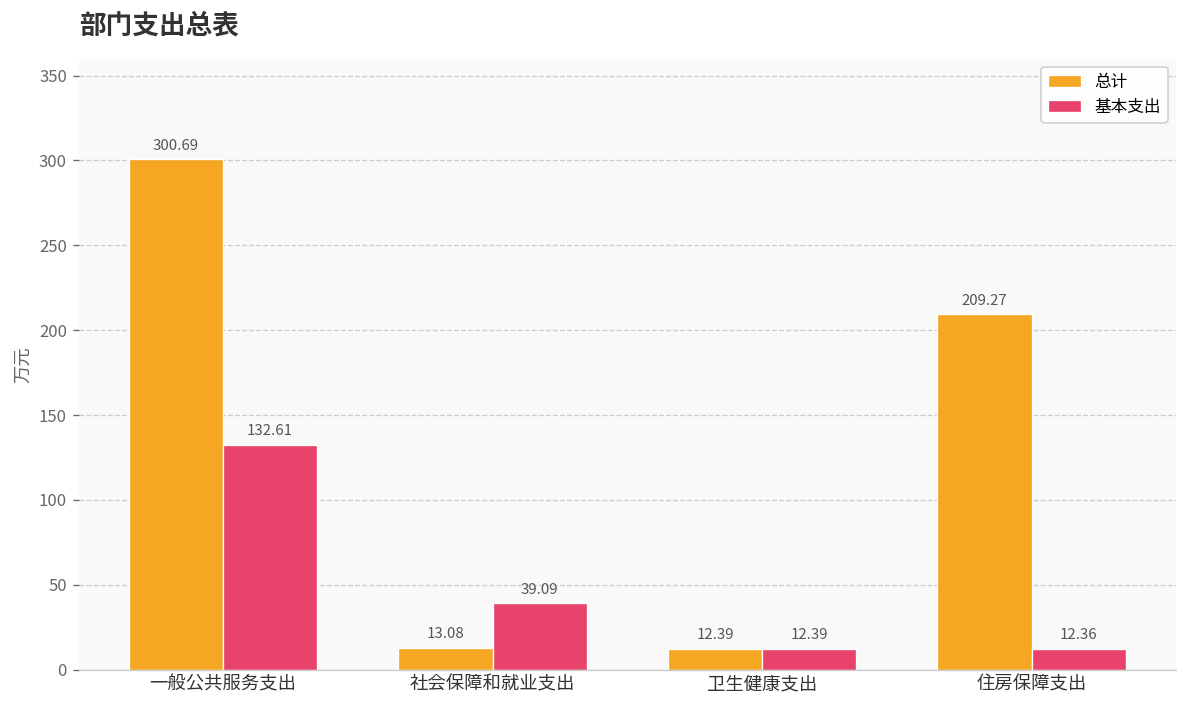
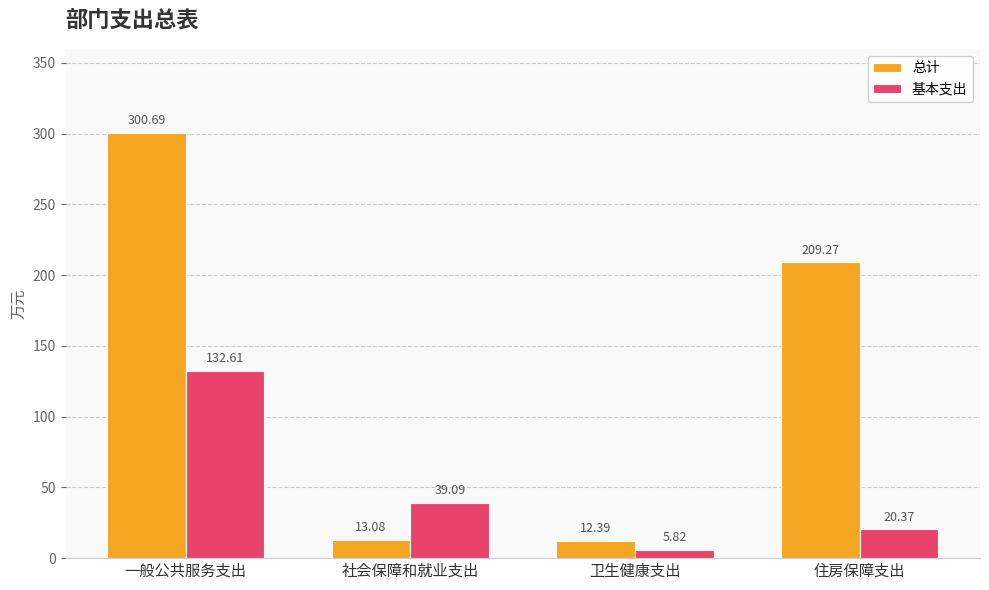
基本支出, 卫生健康支出: 12.39 -> 5.82
基本支出, 住房保障支出: 12.36 -> 20.37
